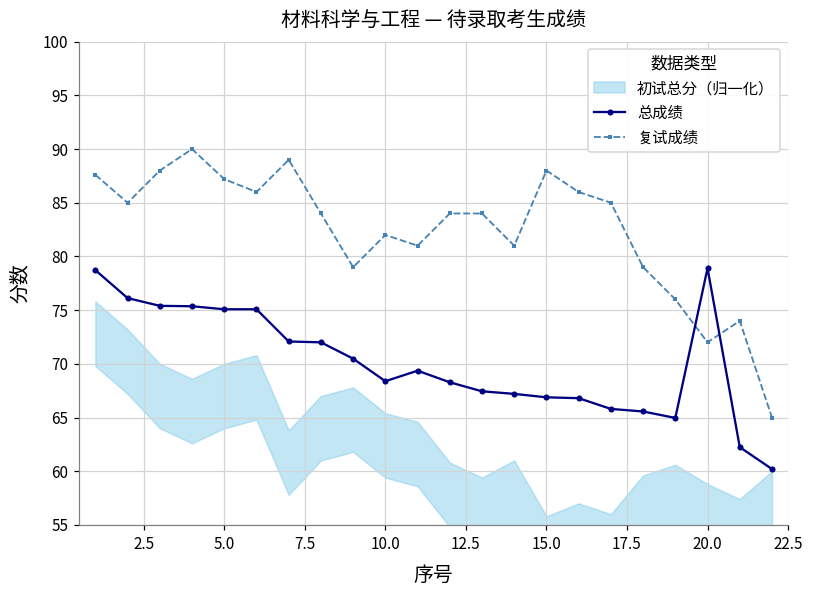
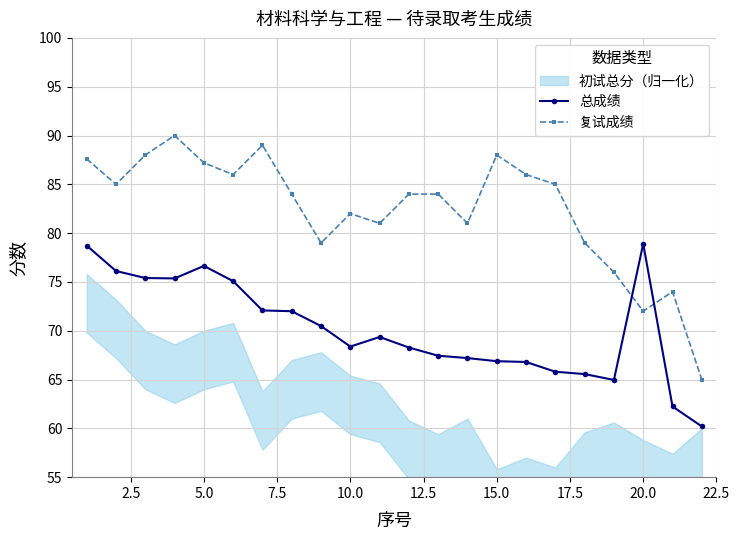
总成绩, 5.0: 75 -> 77
